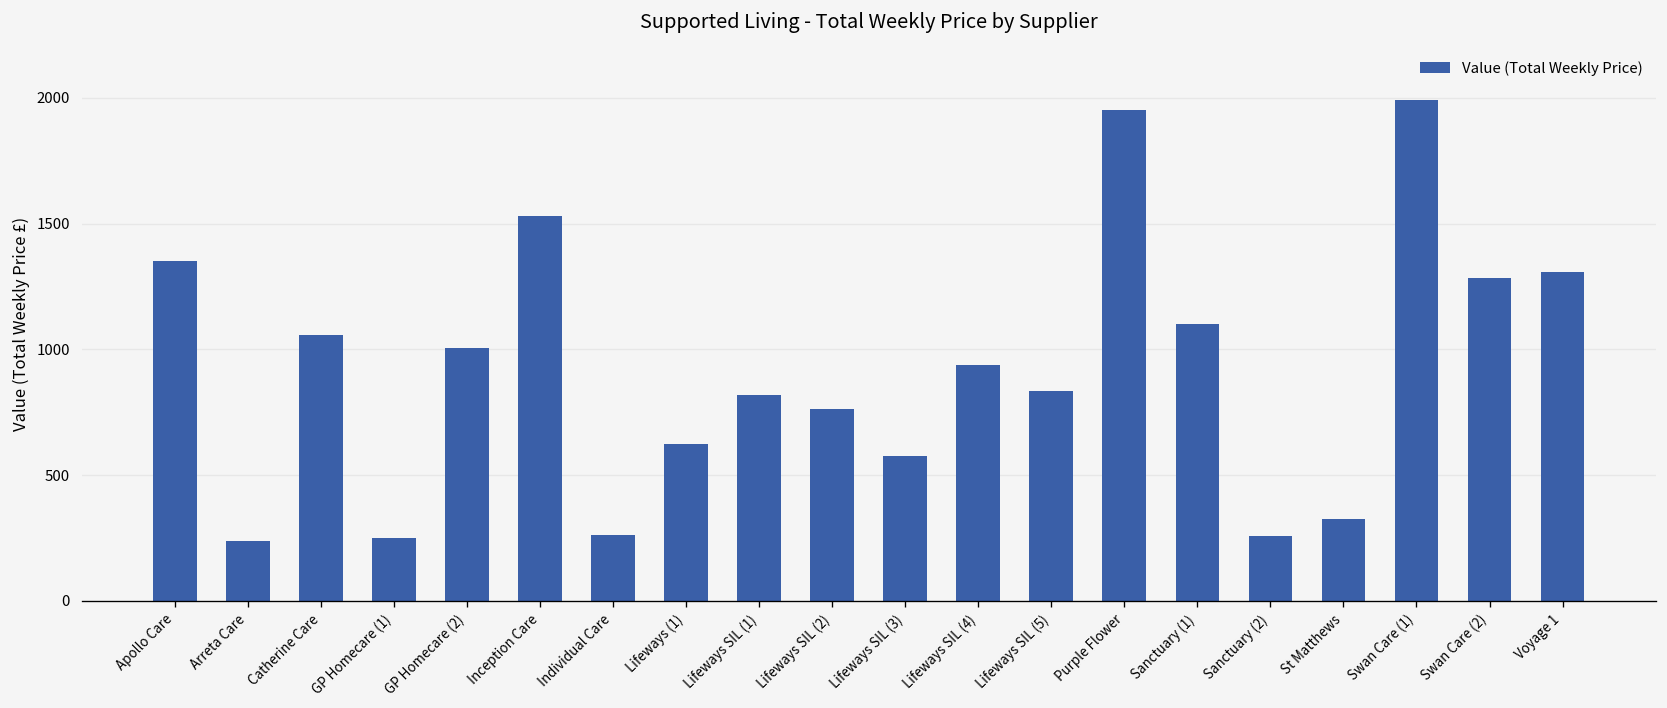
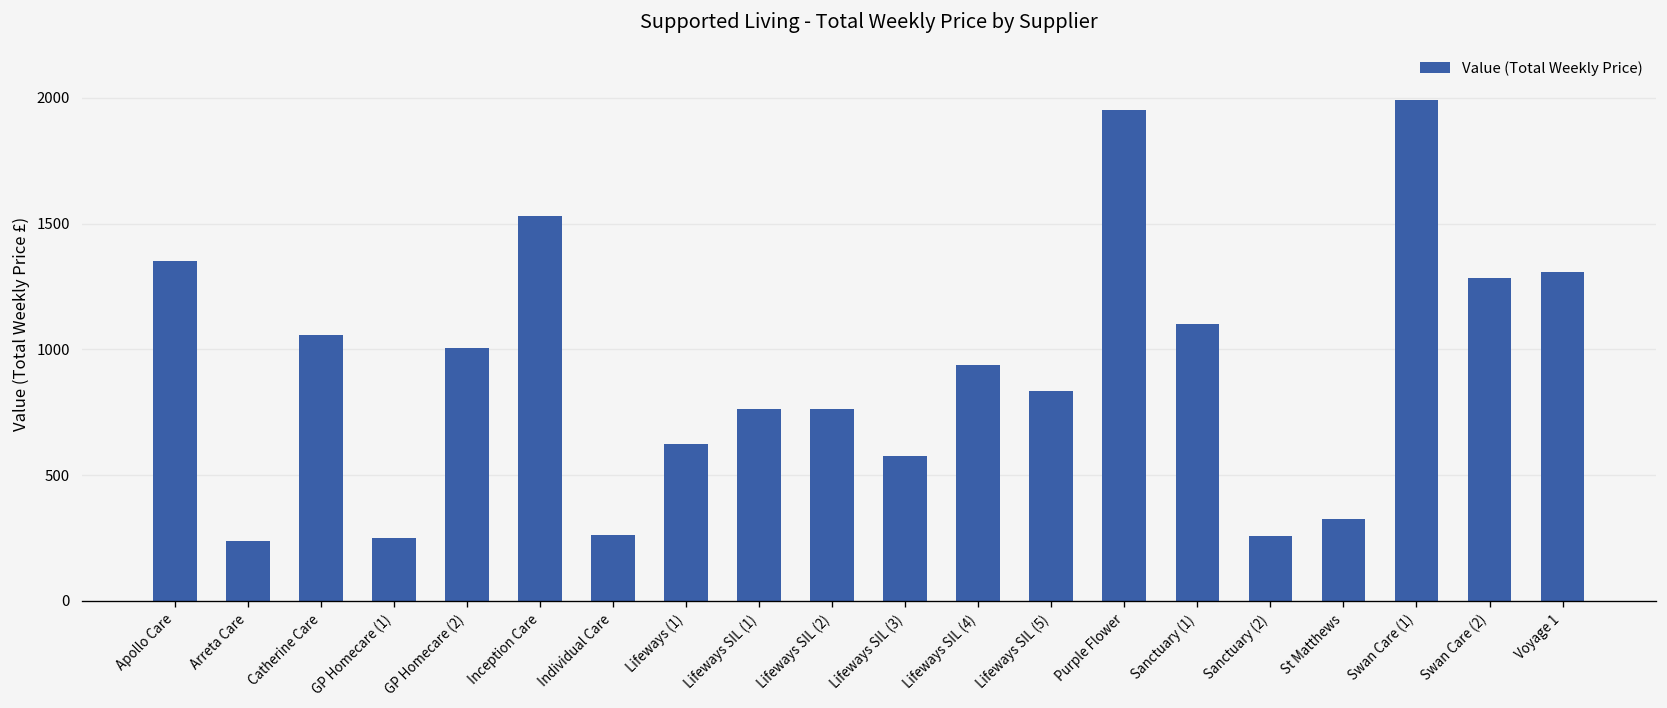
Lifeways SIL (1): 820 -> 760
